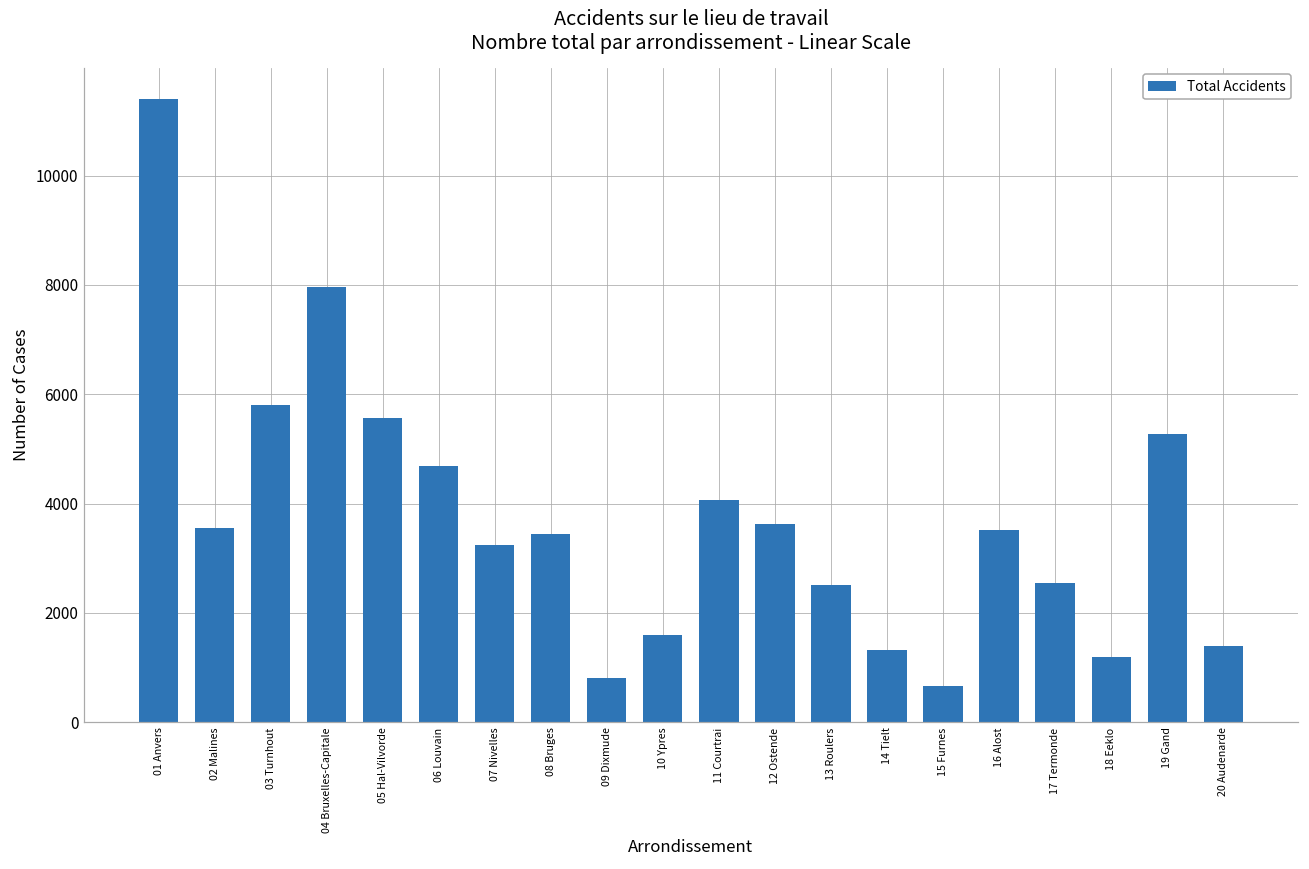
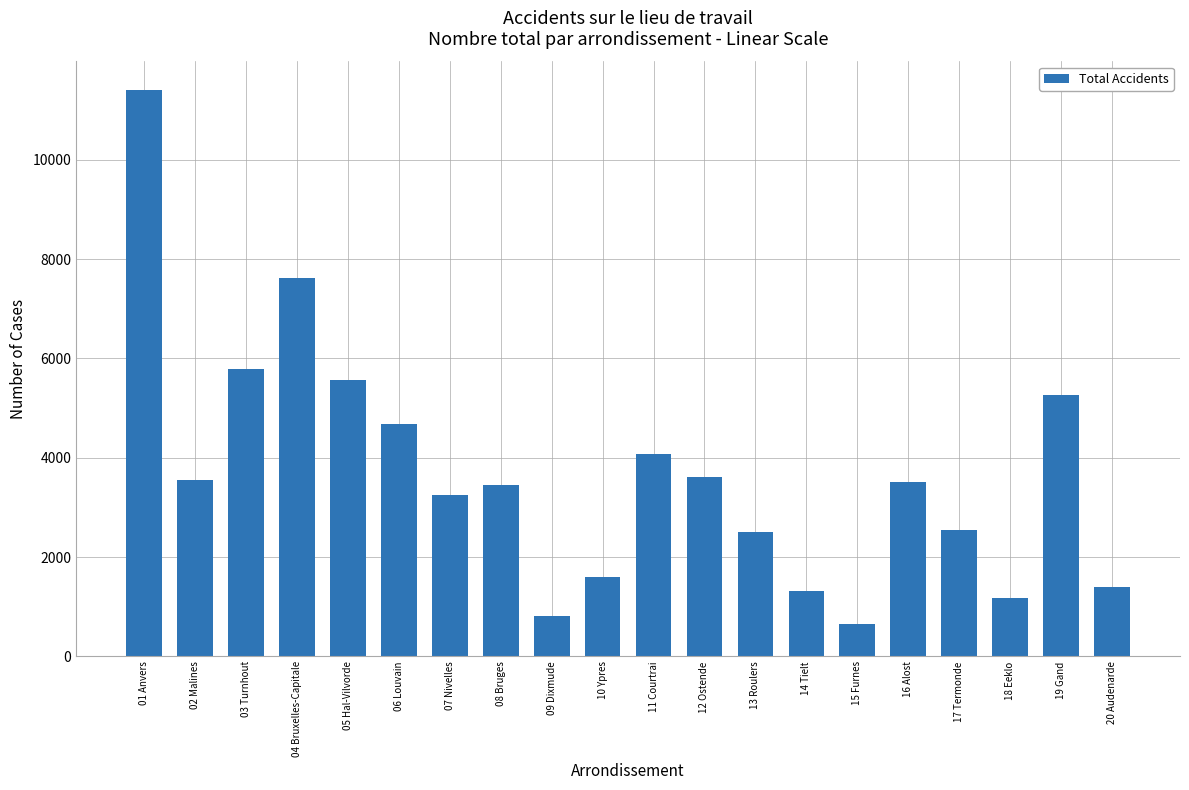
04 Bruxelles-Capitale: 8000 -> 7600
